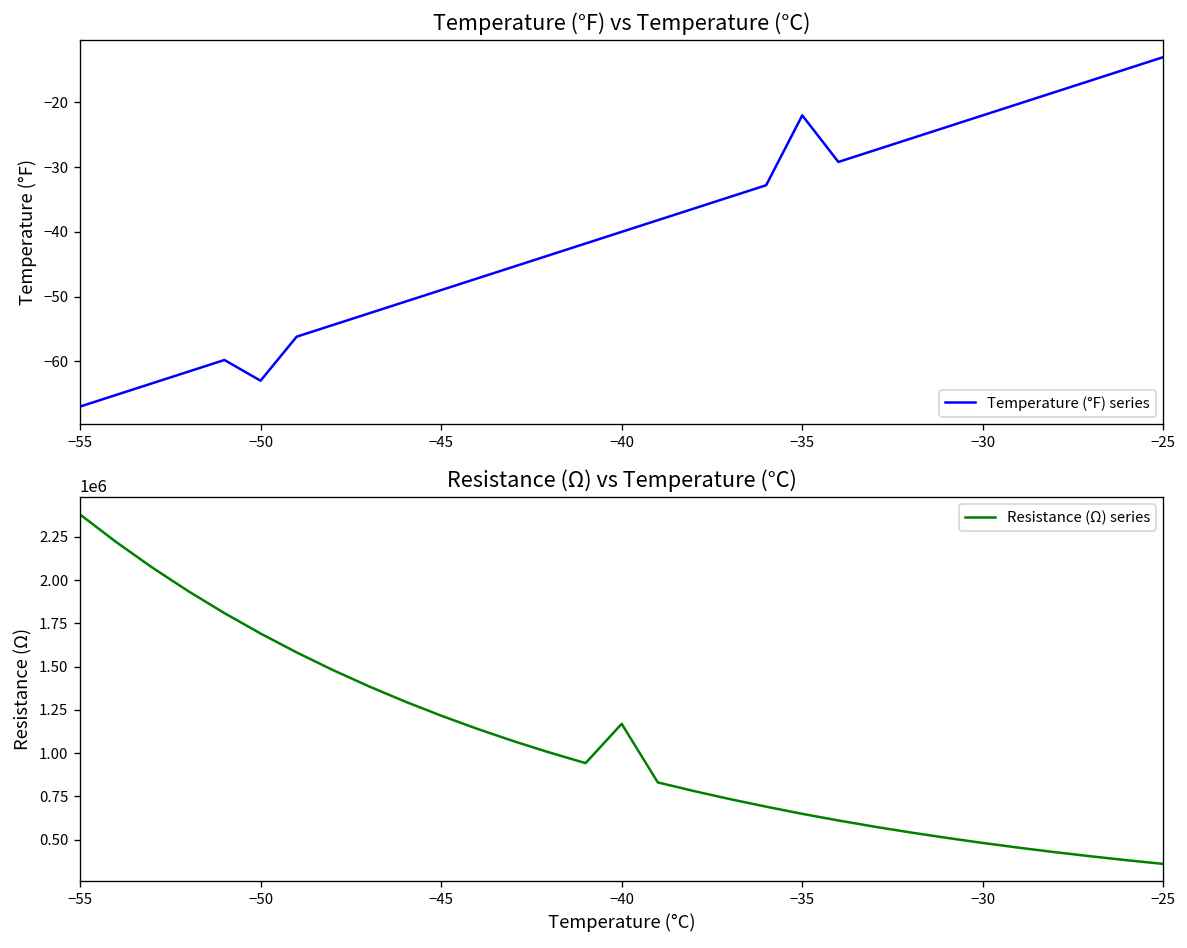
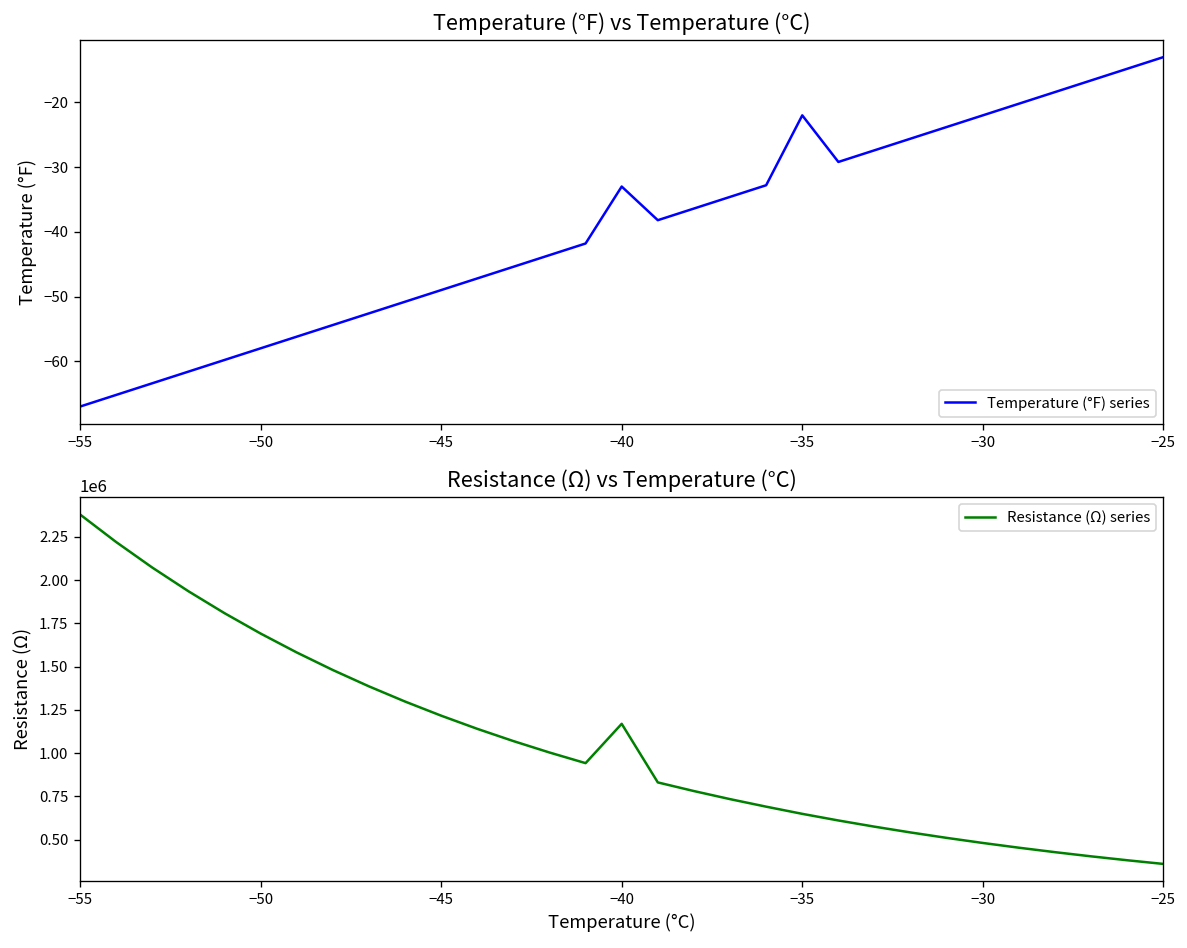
Temperature (°F) vs Temperature (°C), −50: -63 -> -58
Temperature (°F) vs Temperature (°C), −40: -40 -> -33
